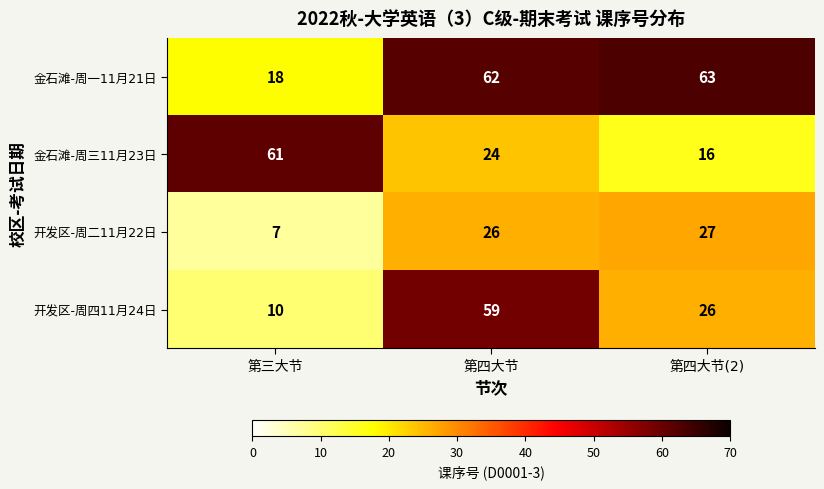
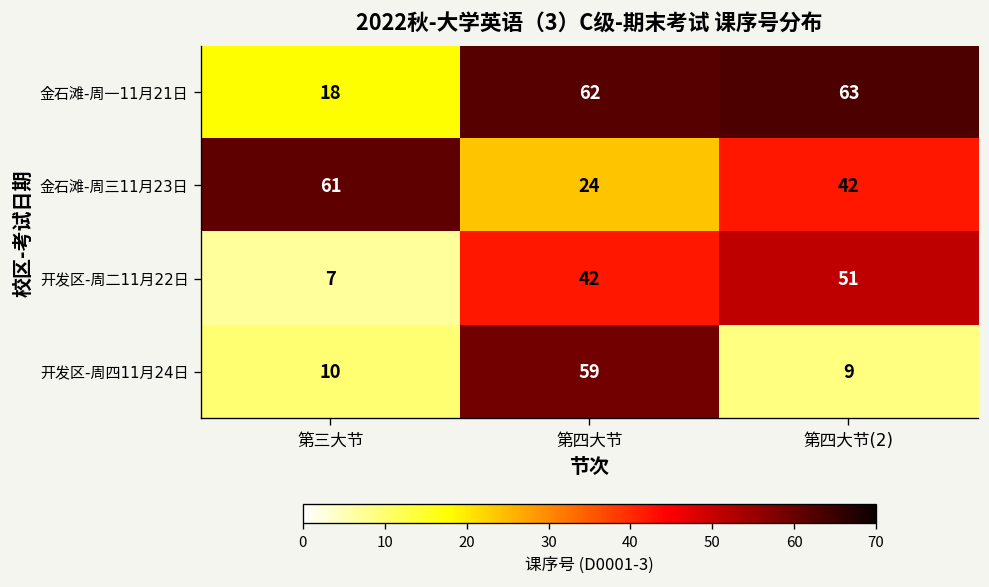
金石滩-周三11月23日, 第四大节(2): 16 -> 42
开发区-周二11月22日, 第四大节: 26 -> 42
开发区-周二11月22日, 第四大节(2): 27 -> 51
开发区-周四11月24日, 第四大节(2): 26 -> 9
